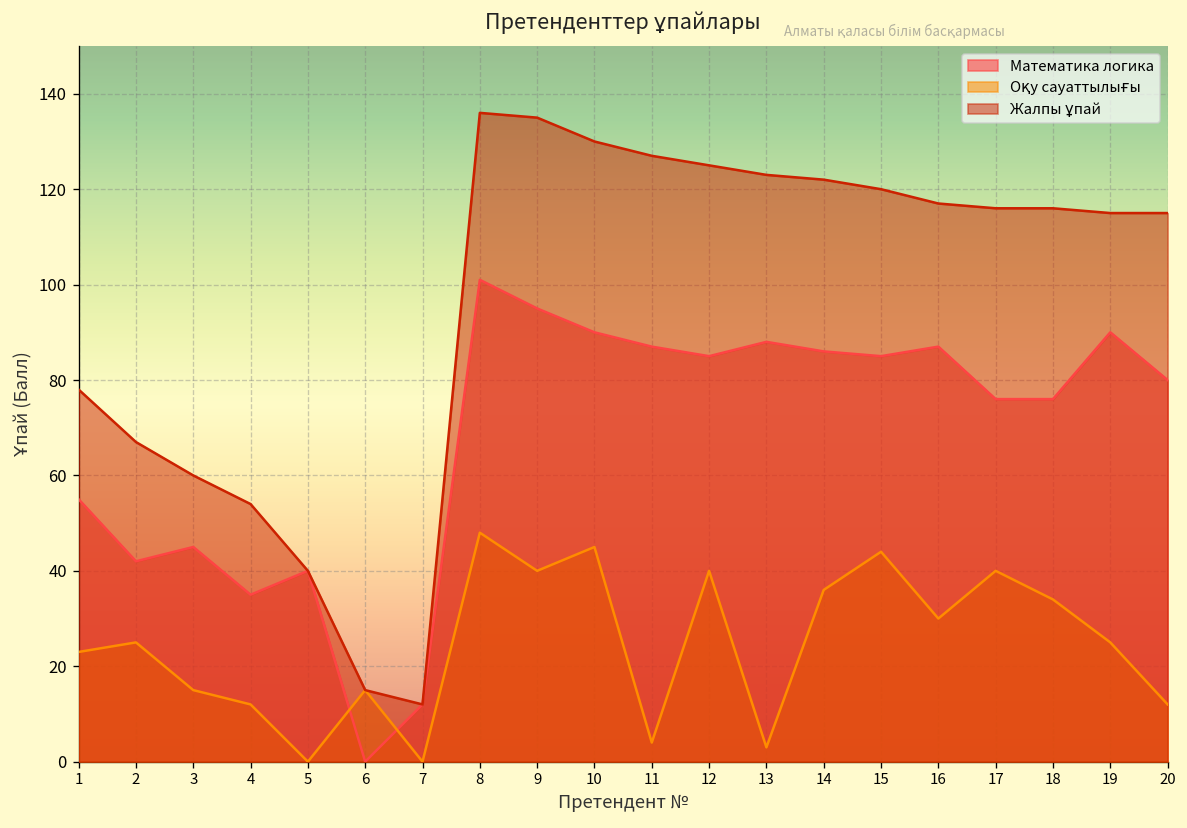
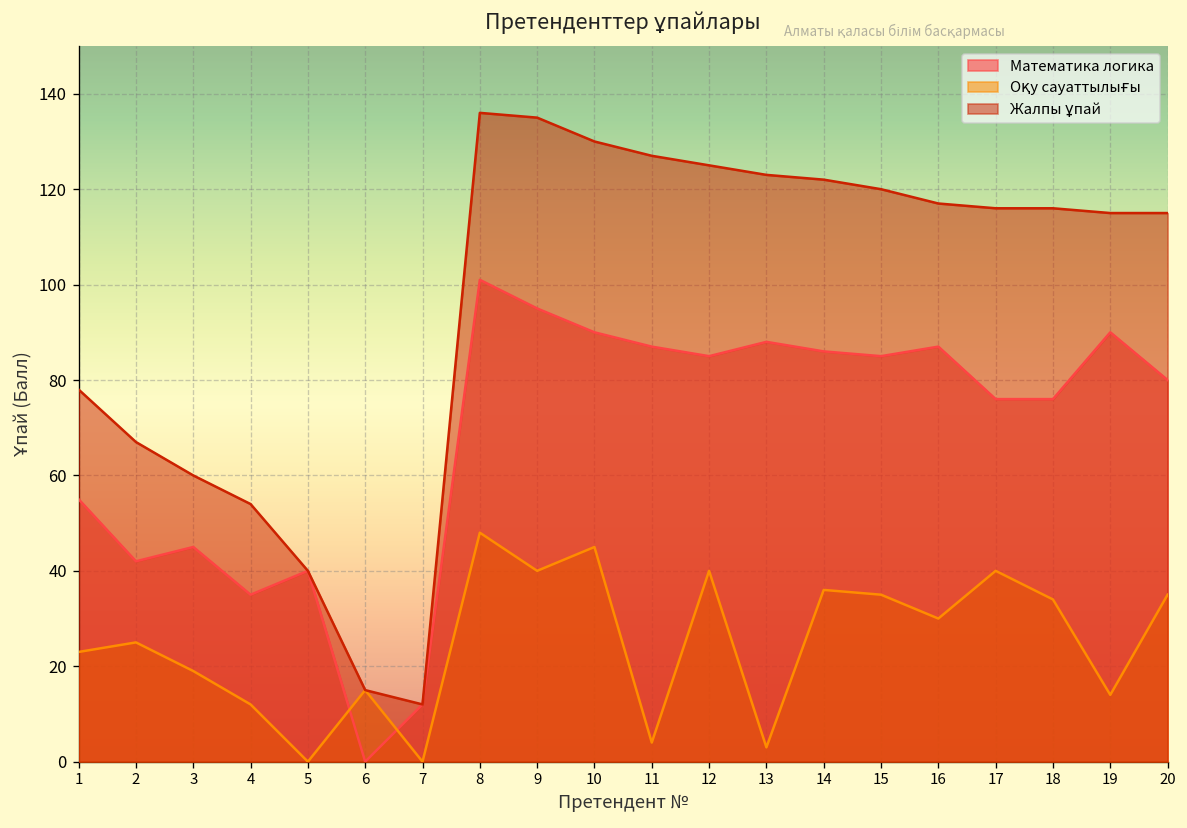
Оқу сауаттылығы, 3: 15 -> 19
Оқу сауаттылығы, 15: 44 -> 35
Оқу сауаттылығы, 19: 25 -> 14
Оқу сауаттылығы, 20: 12 -> 35
